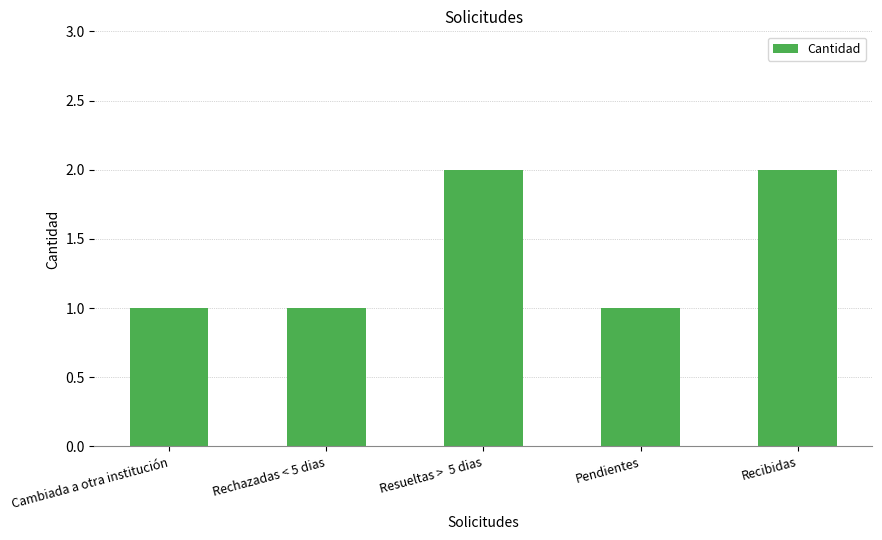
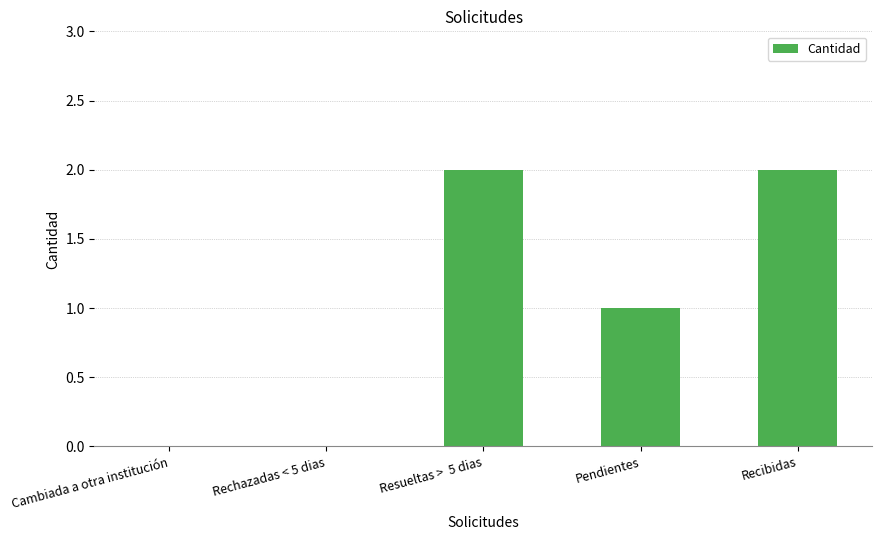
Cambiada a otra institución: 1 -> 0
Rechazadas < 5 dias: 1 -> 0
